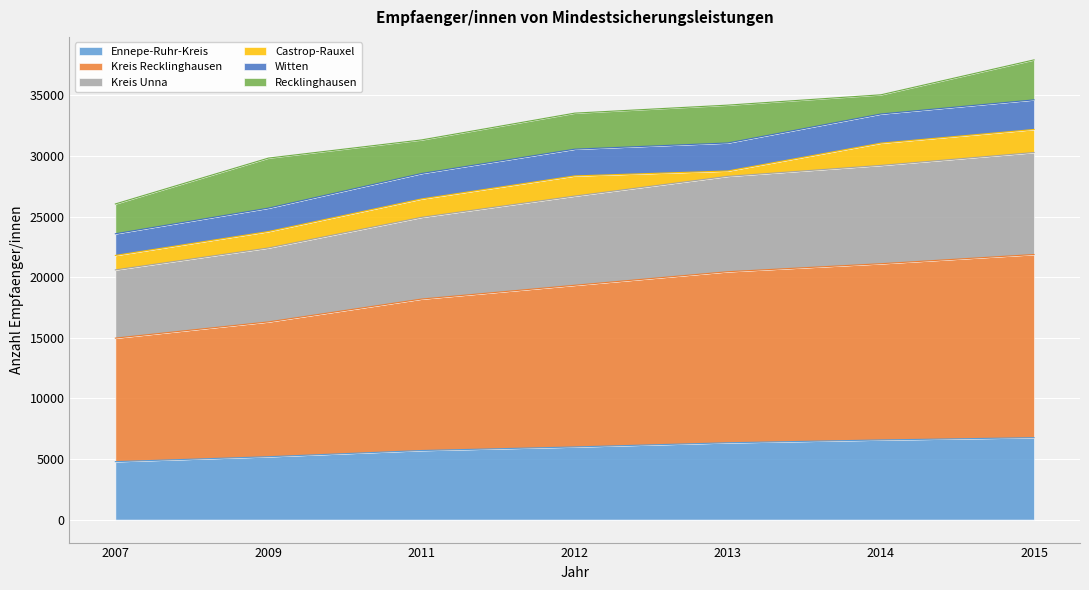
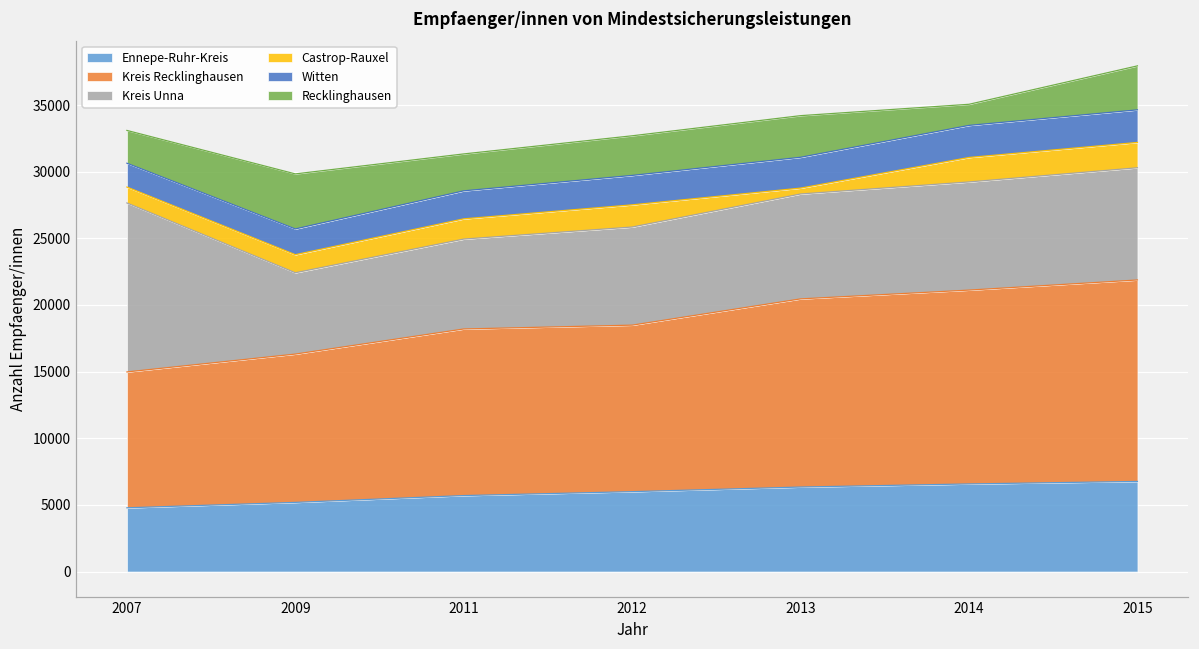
Kreis Unna, 2007: 5600 -> 12700
Kreis Recklinghausen, 2012: 13300 -> 12500
